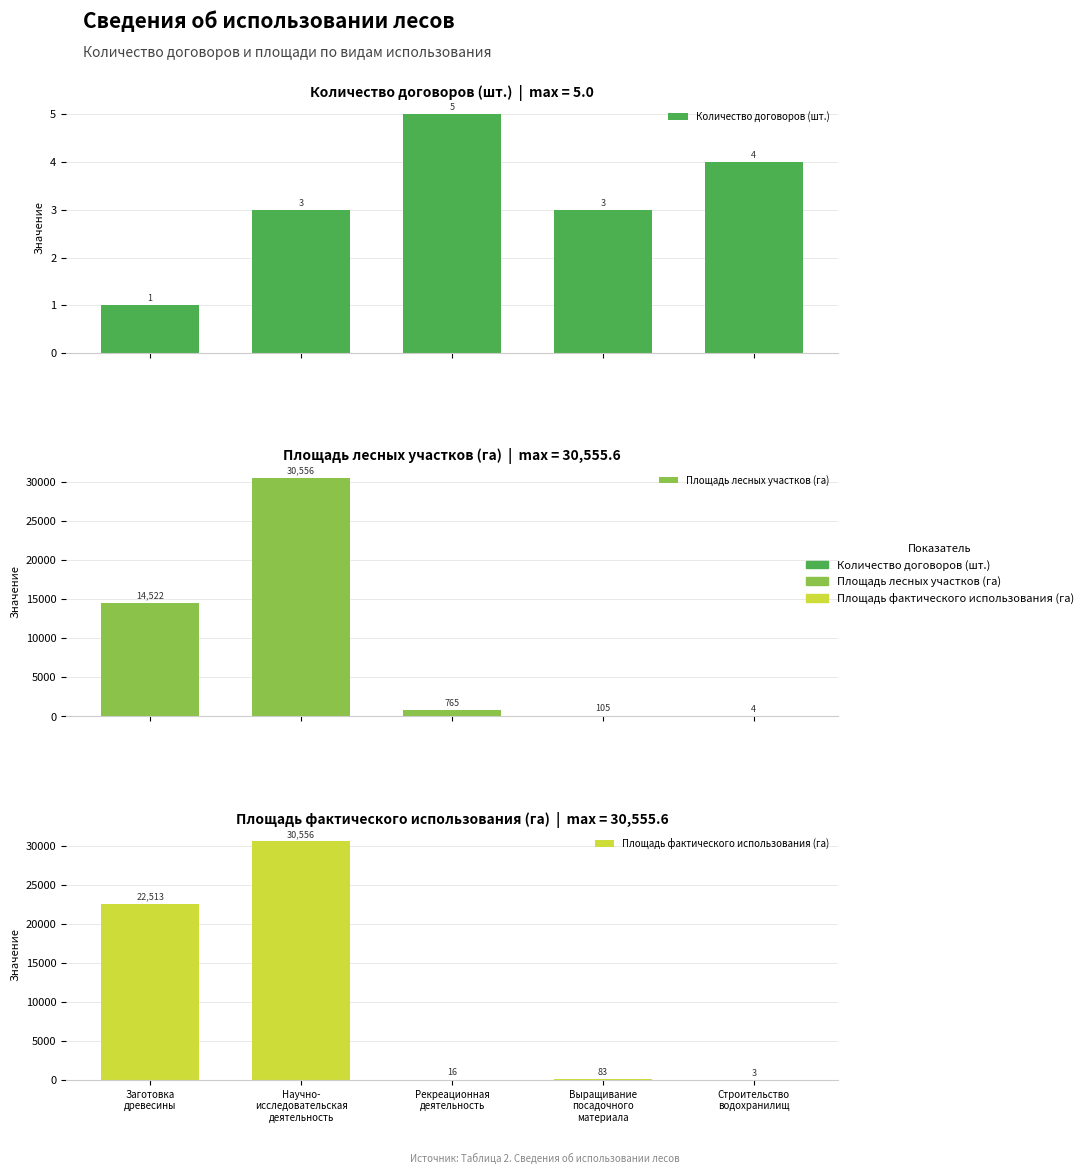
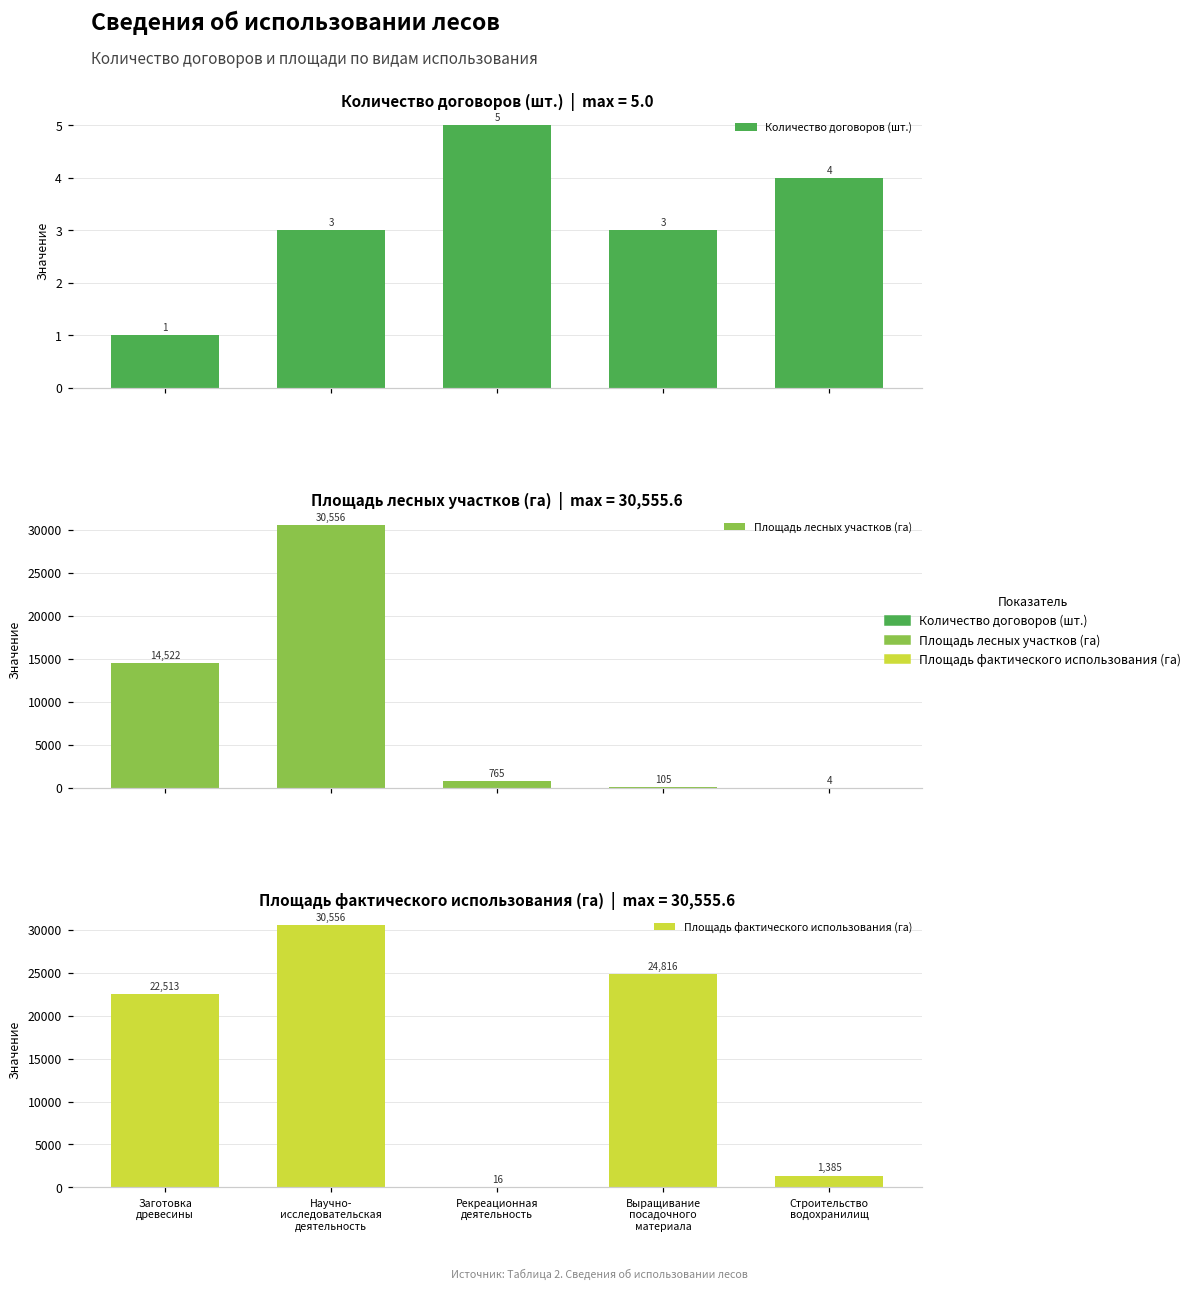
Площадь фактического использования (га) | max = 30,555.6, Выращивание посадочного материала: 83 -> 24,816
Площадь фактического использования (га) | max = 30,555.6, Строительство водохранилищ: 3 -> 1,385
